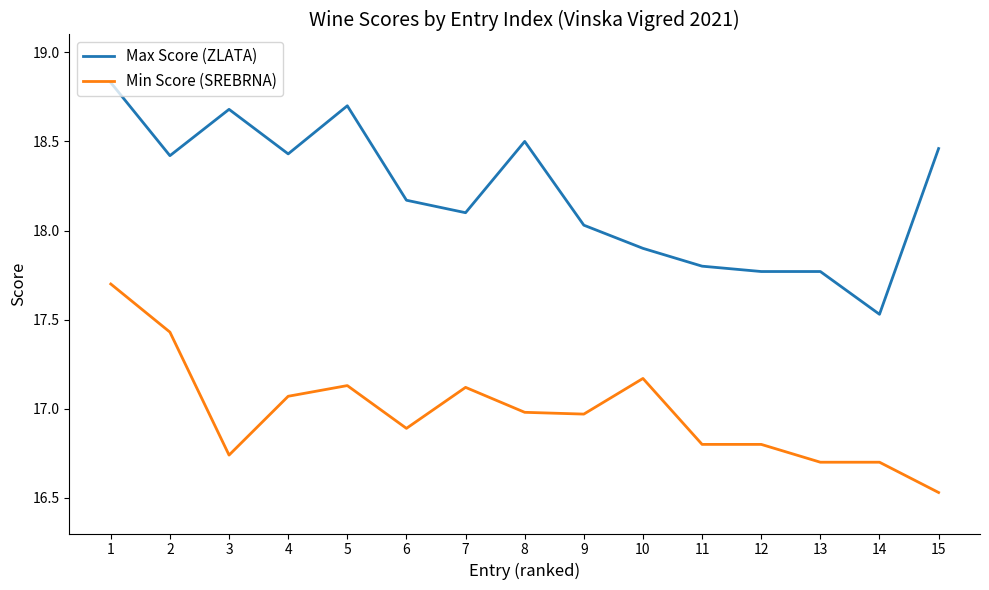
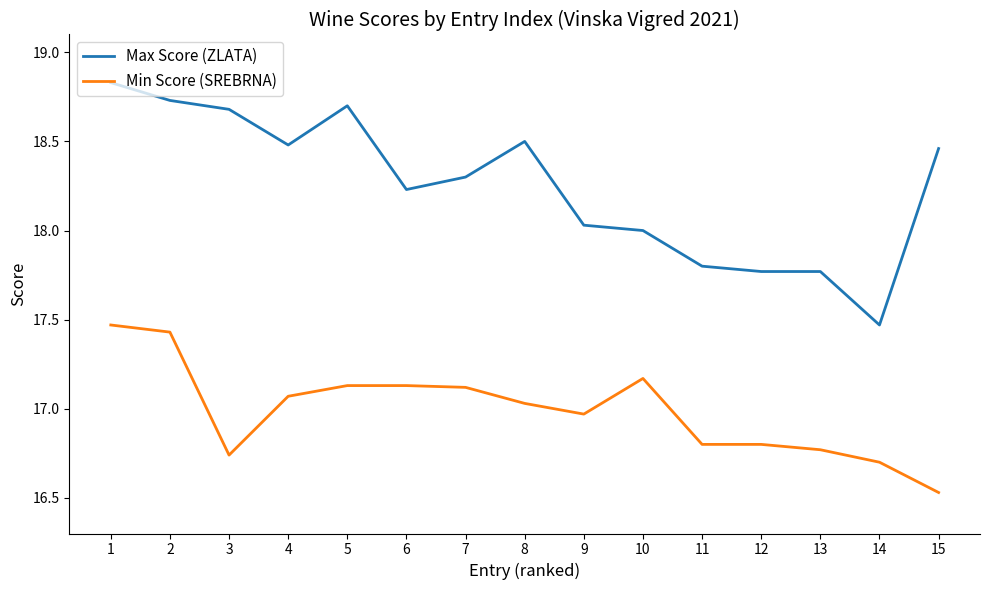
Min Score (SREBRNA), 1: 17.70 -> 17.47
Max Score (ZLATA), 2: 18.42 -> 18.73
Max Score (ZLATA), 4: 18.43 -> 18.48
Max Score (ZLATA), 6: 18.17 -> 18.23
Min Score (SREBRNA), 6: 16.89 -> 17.13
Max Score (ZLATA), 7: 18.1 -> 18.3
Min Score (SREBRNA), 8: 16.98 -> 17.03
Max Score (ZLATA), 10: 17.9 -> 18.0
Min Score (SREBRNA), 13: 16.70 -> 16.77
Max Score (ZLATA), 14: 17.53 -> 17.47
